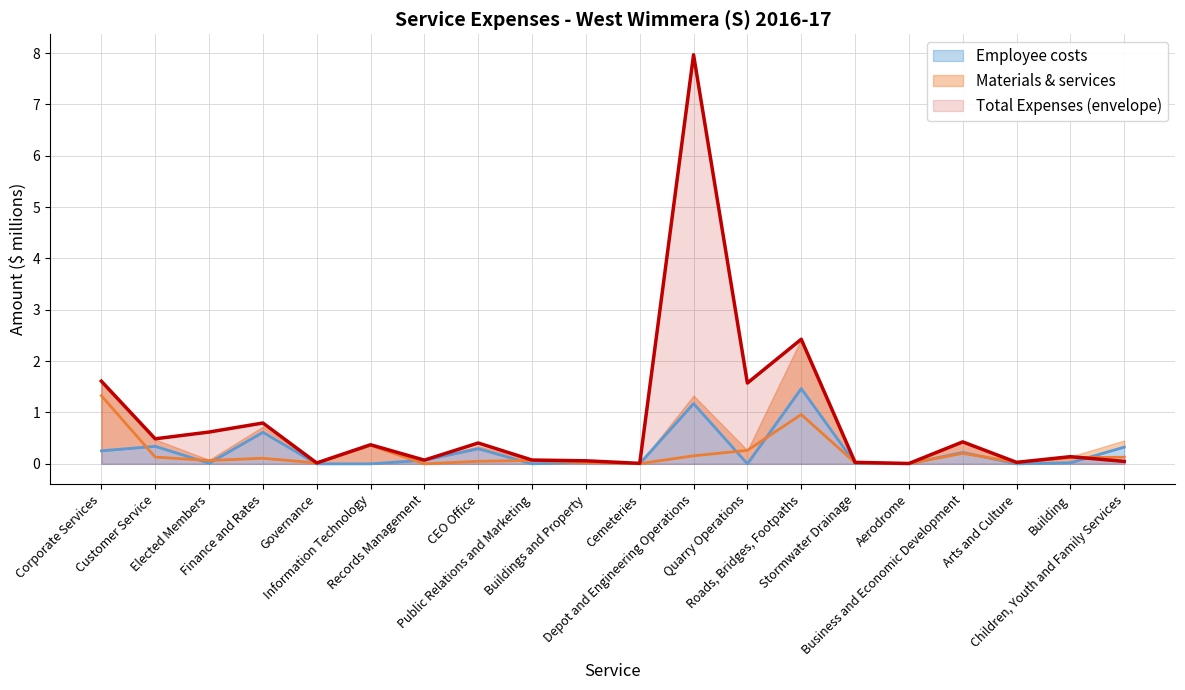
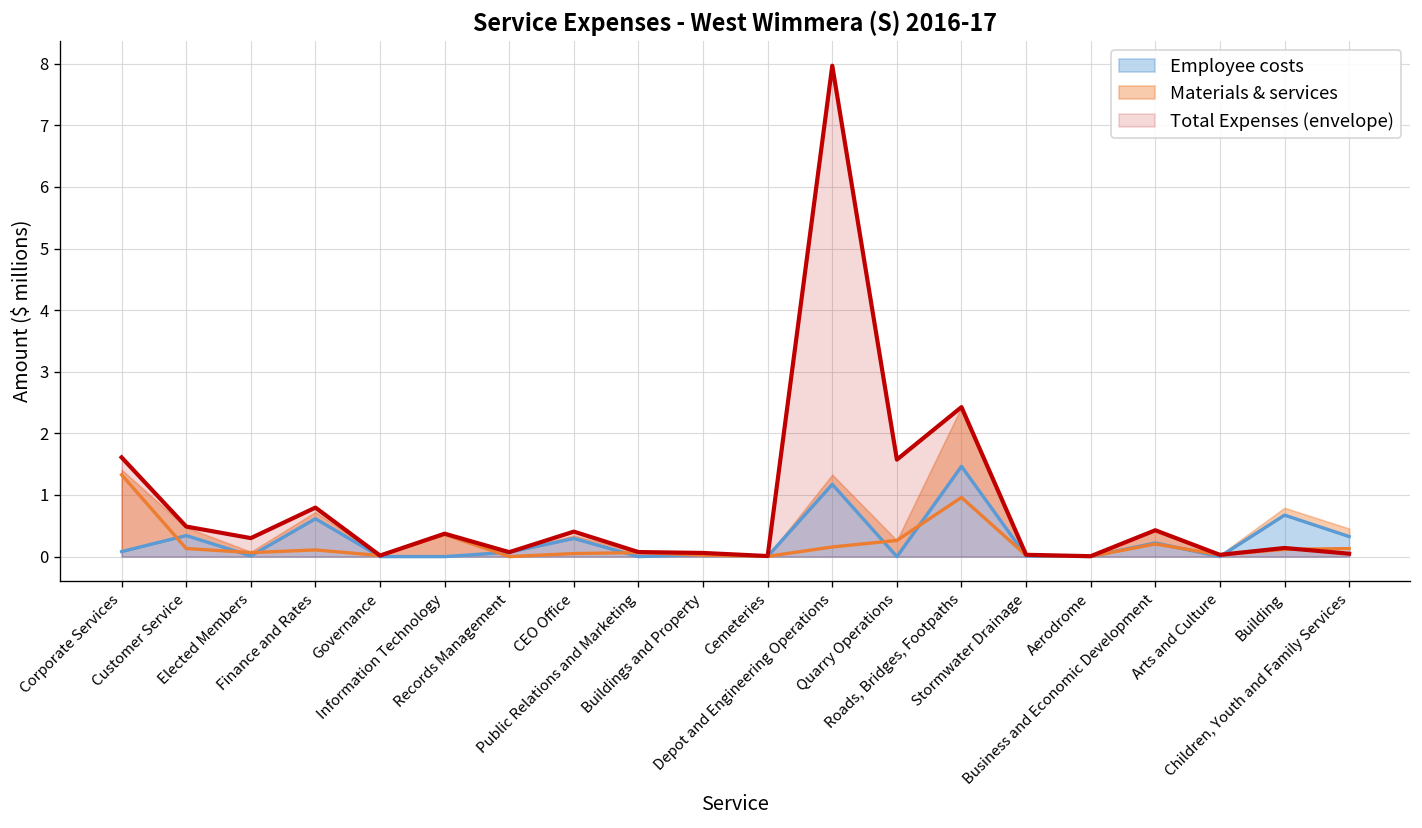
Employee costs, Corporate Services: 0.3 -> 0.1
Total Expenses (envelope), Elected Members: 0.6 -> 0.3
Employee costs, Building: 0.0 -> 0.7
